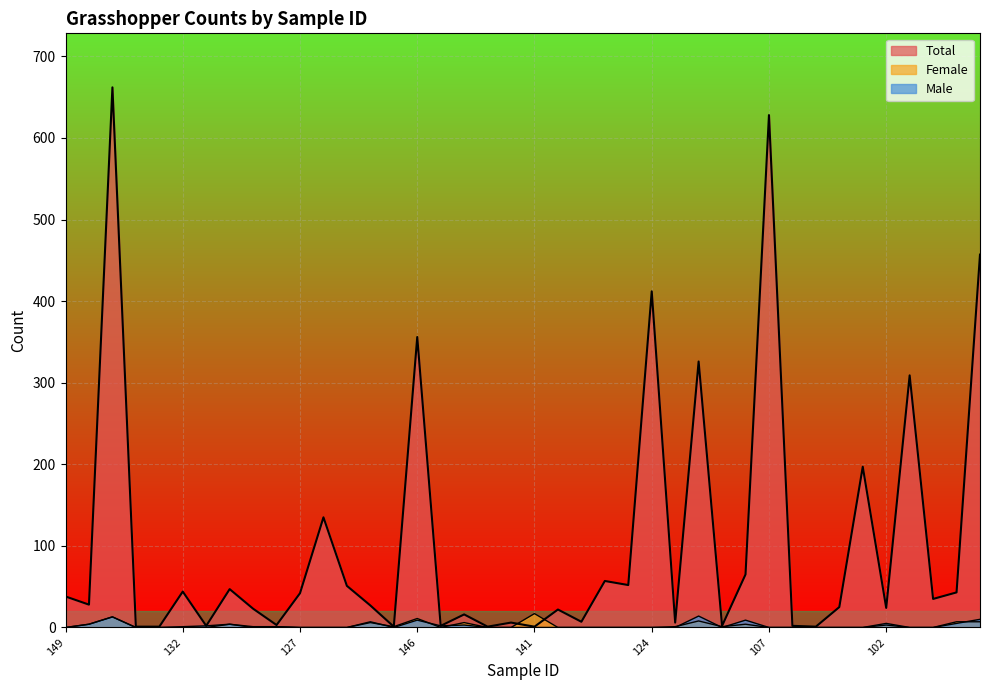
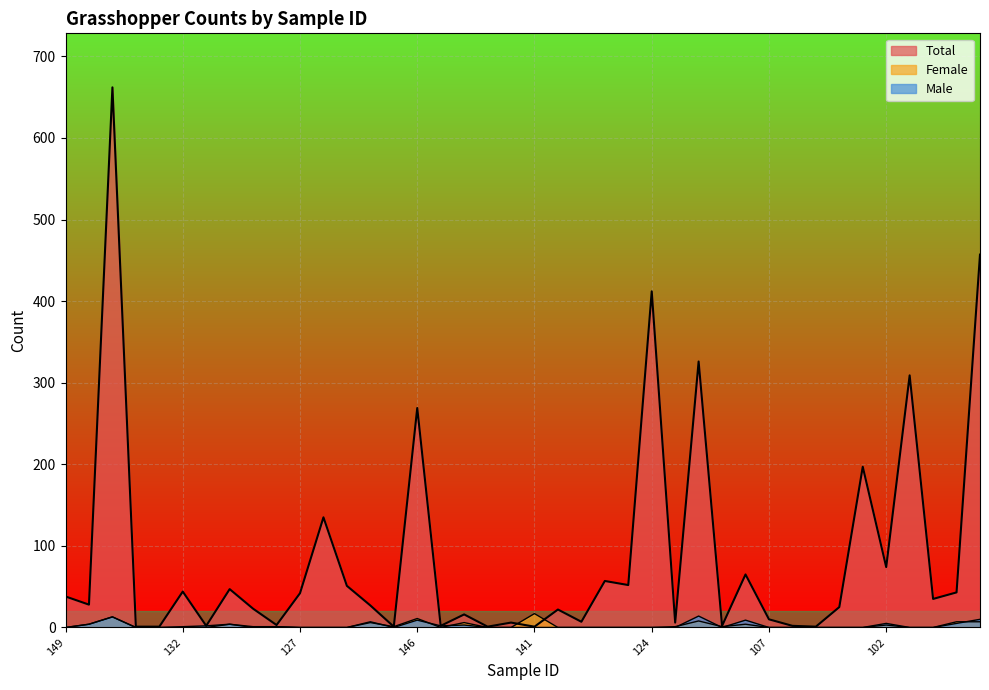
Total, 146: 360 -> 270
Total, 107: 630 -> 10
Total, 102: 20 -> 70
